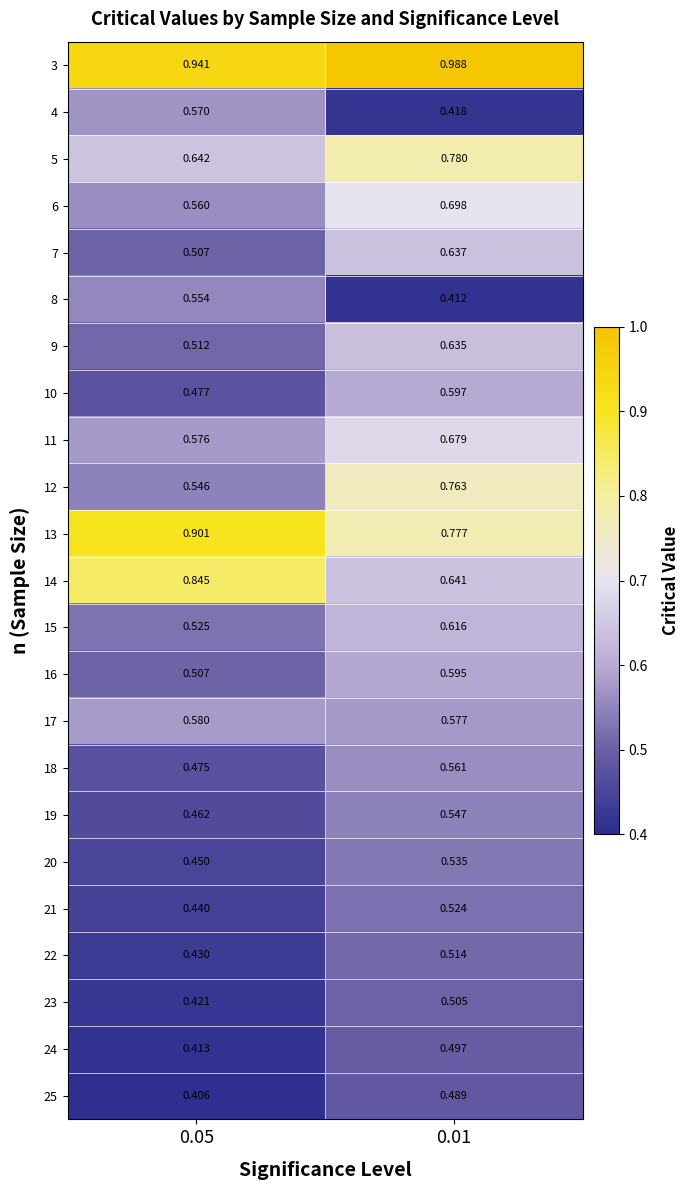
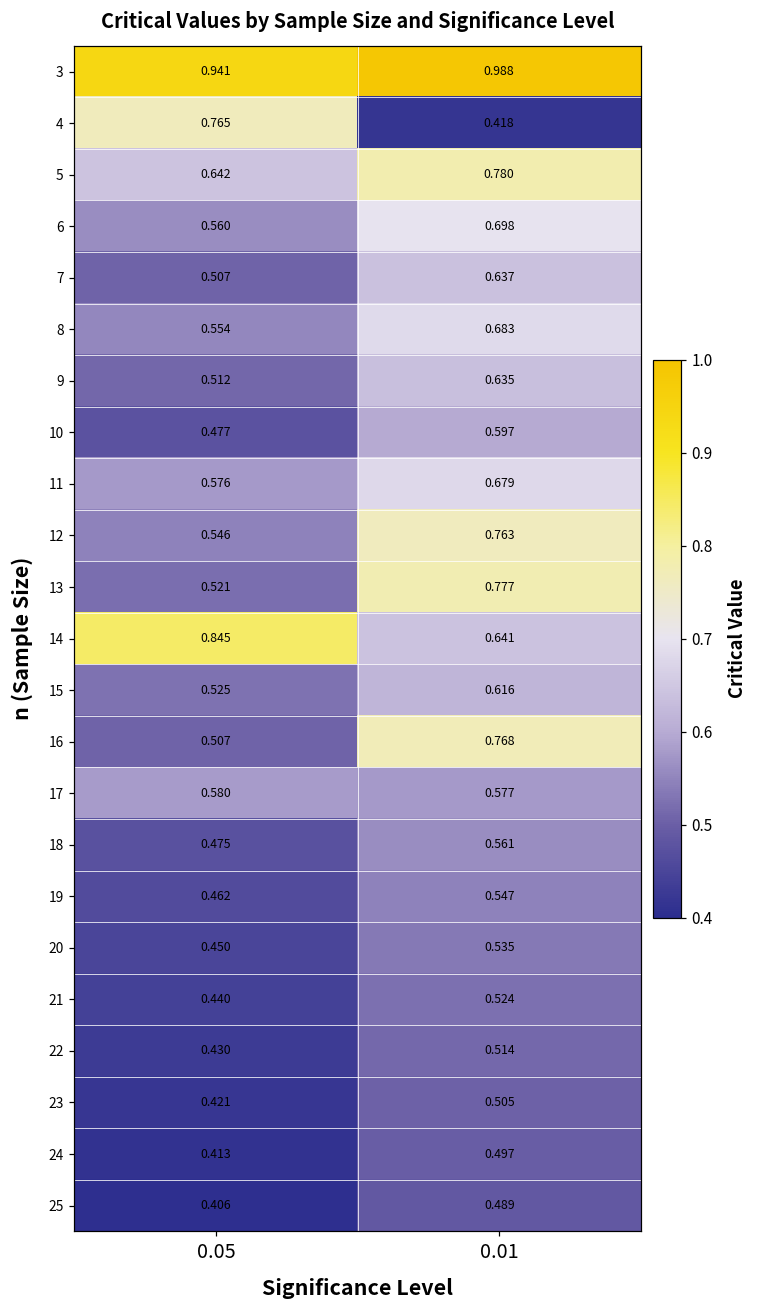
4, 0.05: 0.570 -> 0.765
8, 0.01: 0.412 -> 0.683
13, 0.05: 0.901 -> 0.521
16, 0.01: 0.595 -> 0.768
